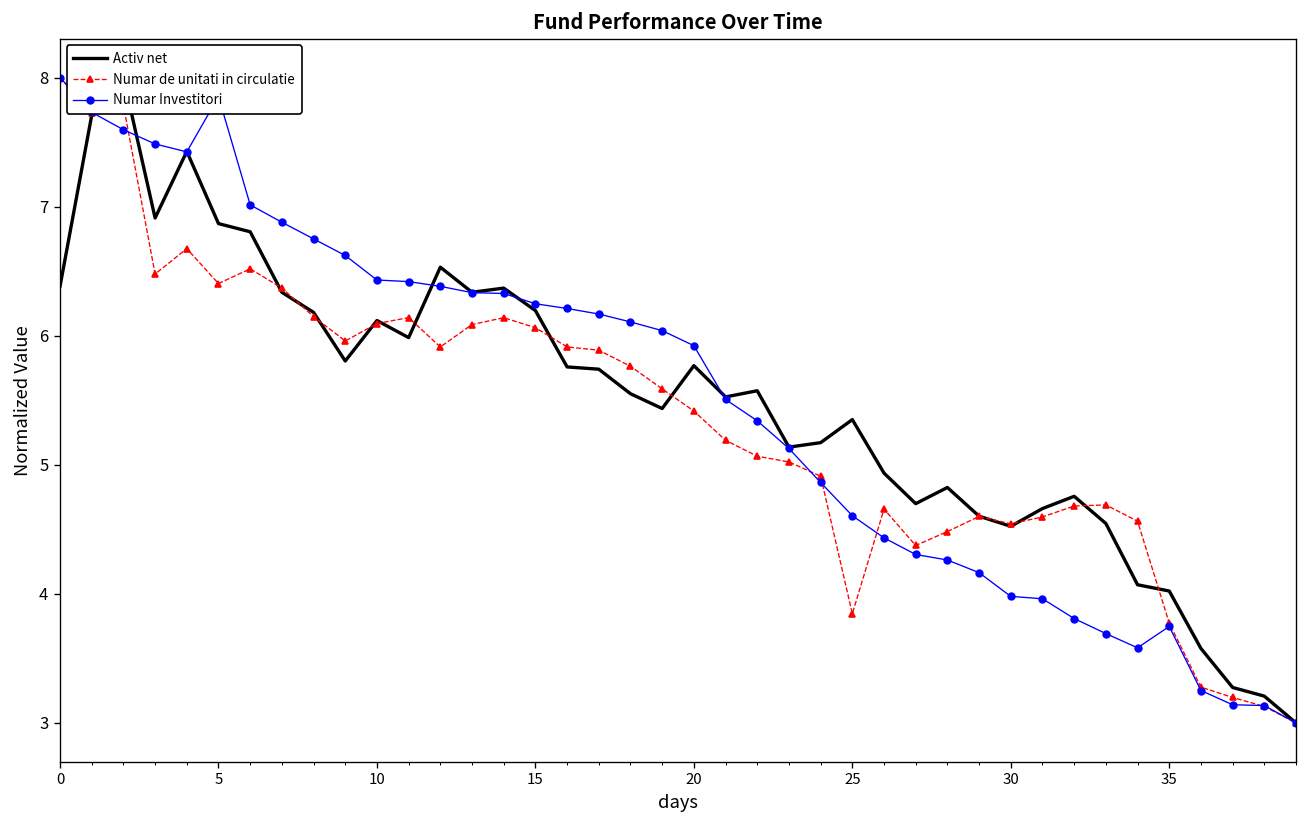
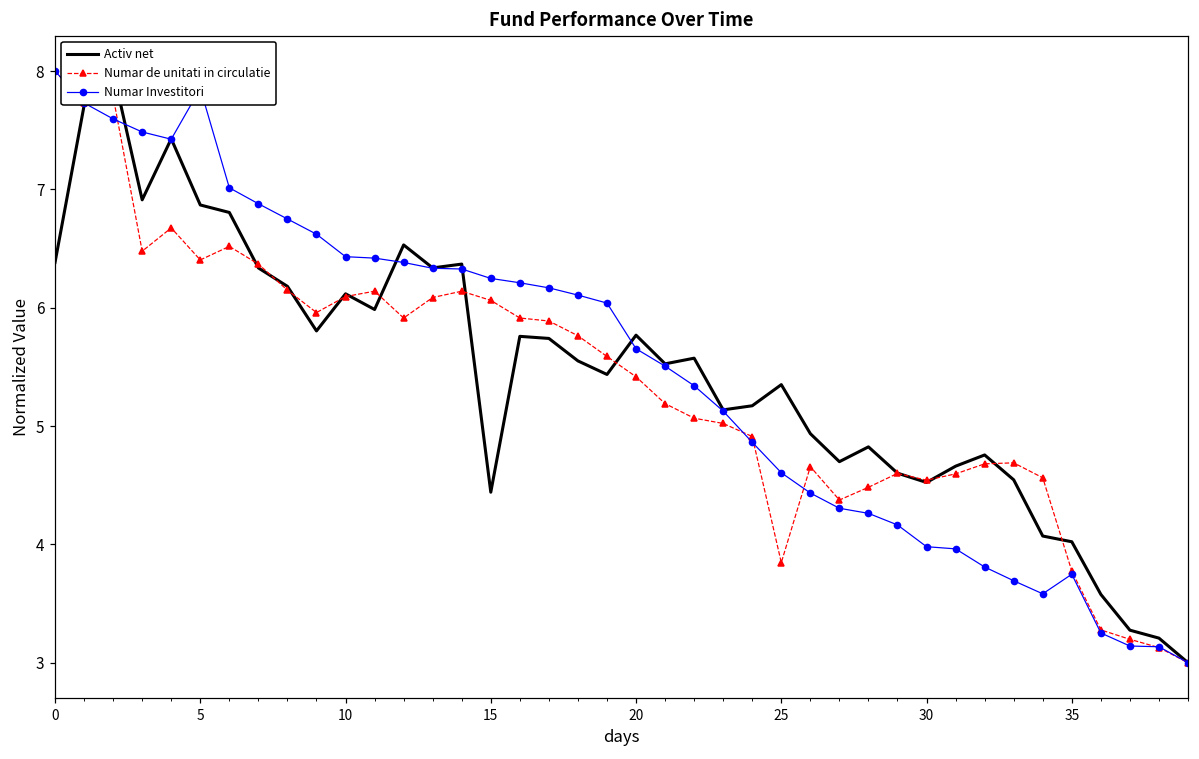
Activ net, 15: 6.19 -> 4.44
Numar Investitori, 20: 5.92 -> 5.65
